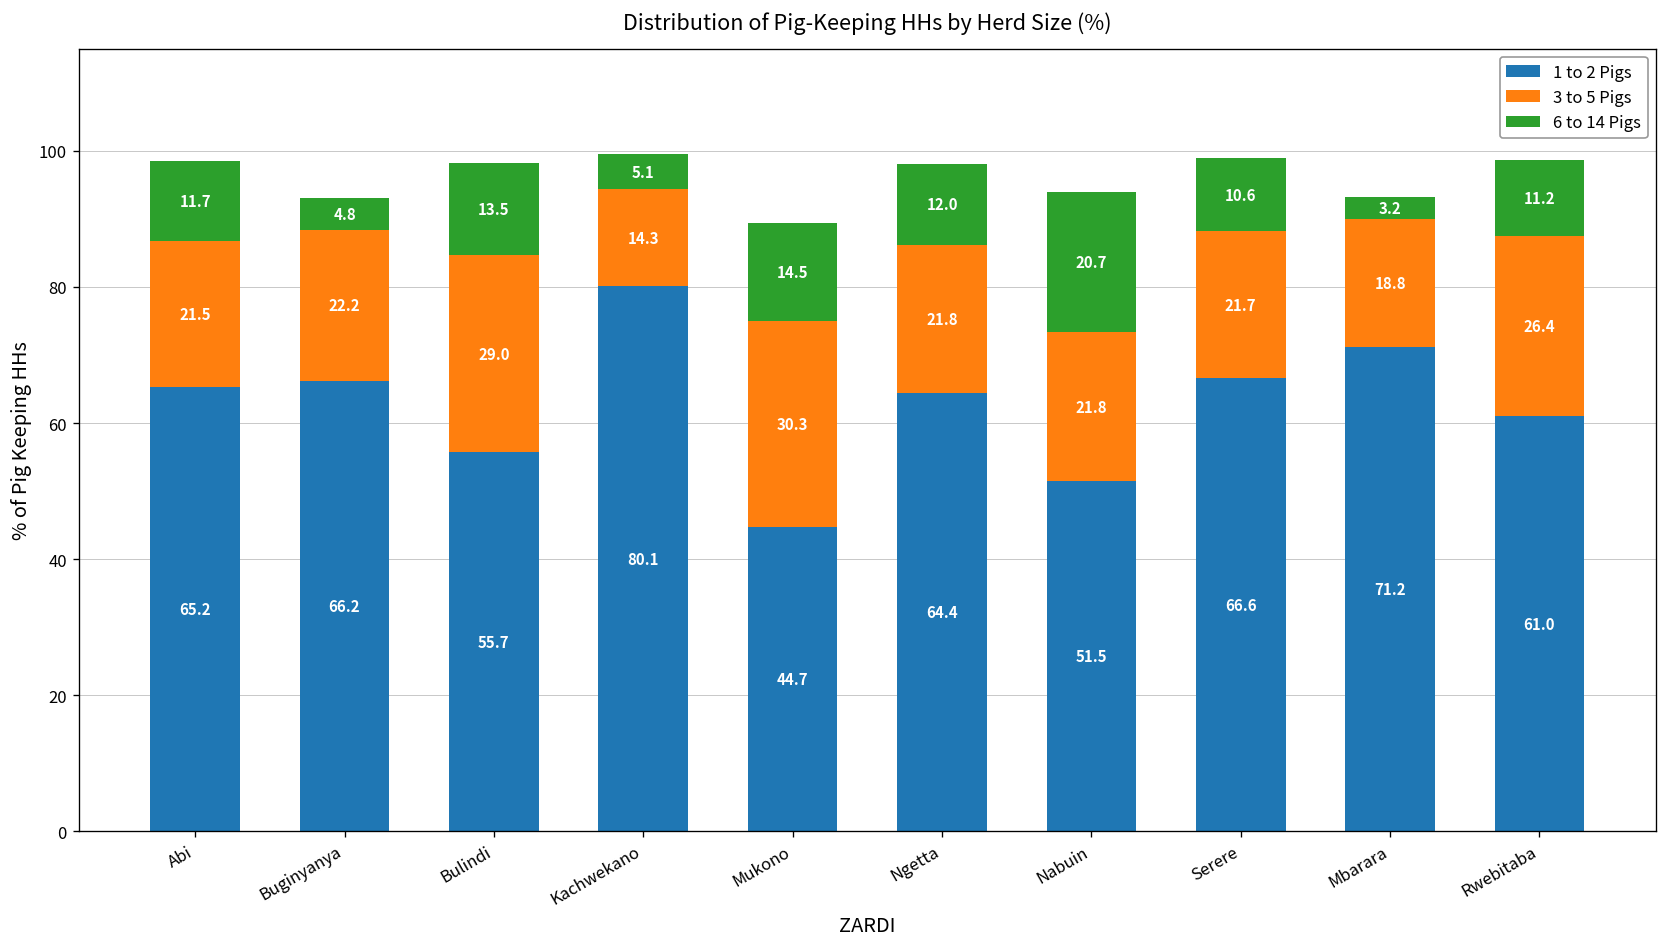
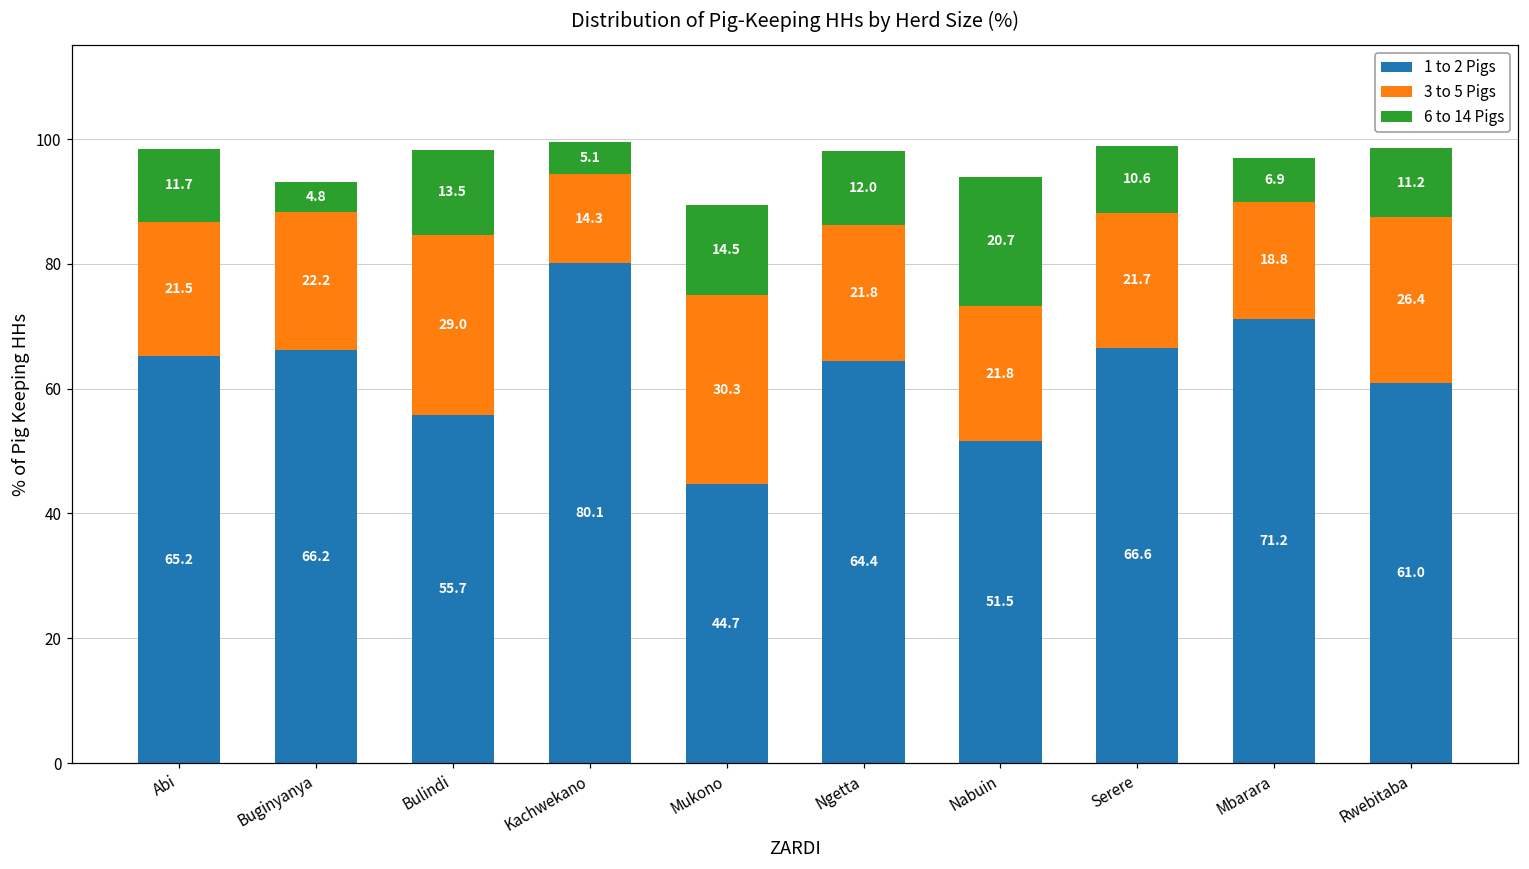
6 to 14 Pigs, Mbarara: 3.2 -> 6.9
